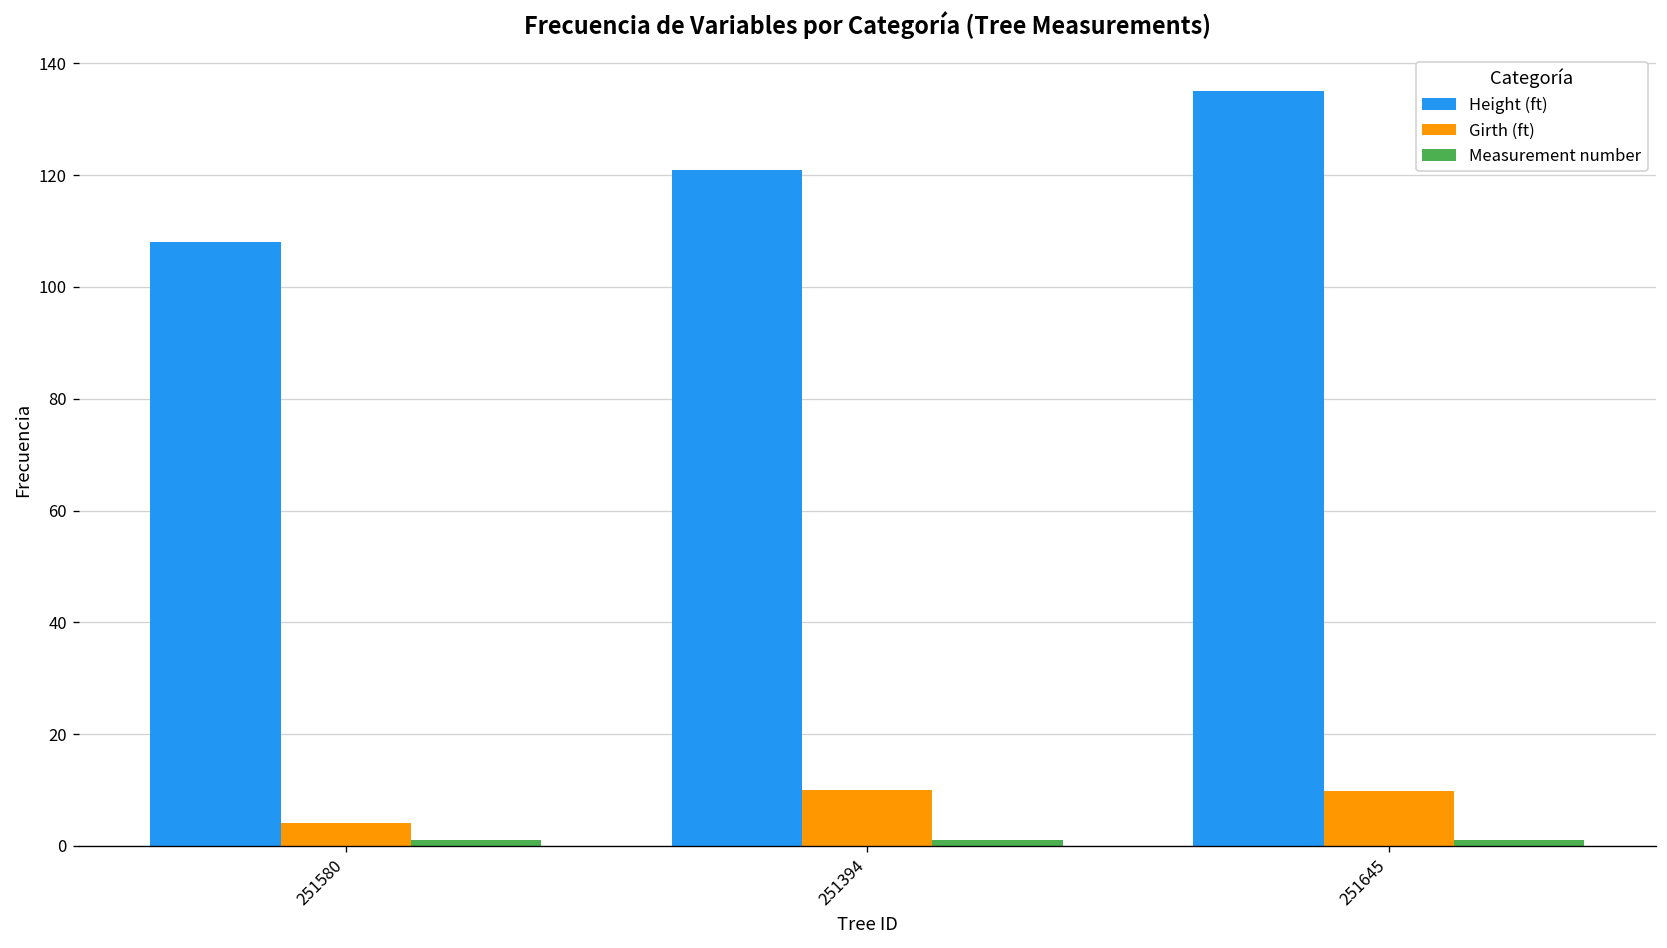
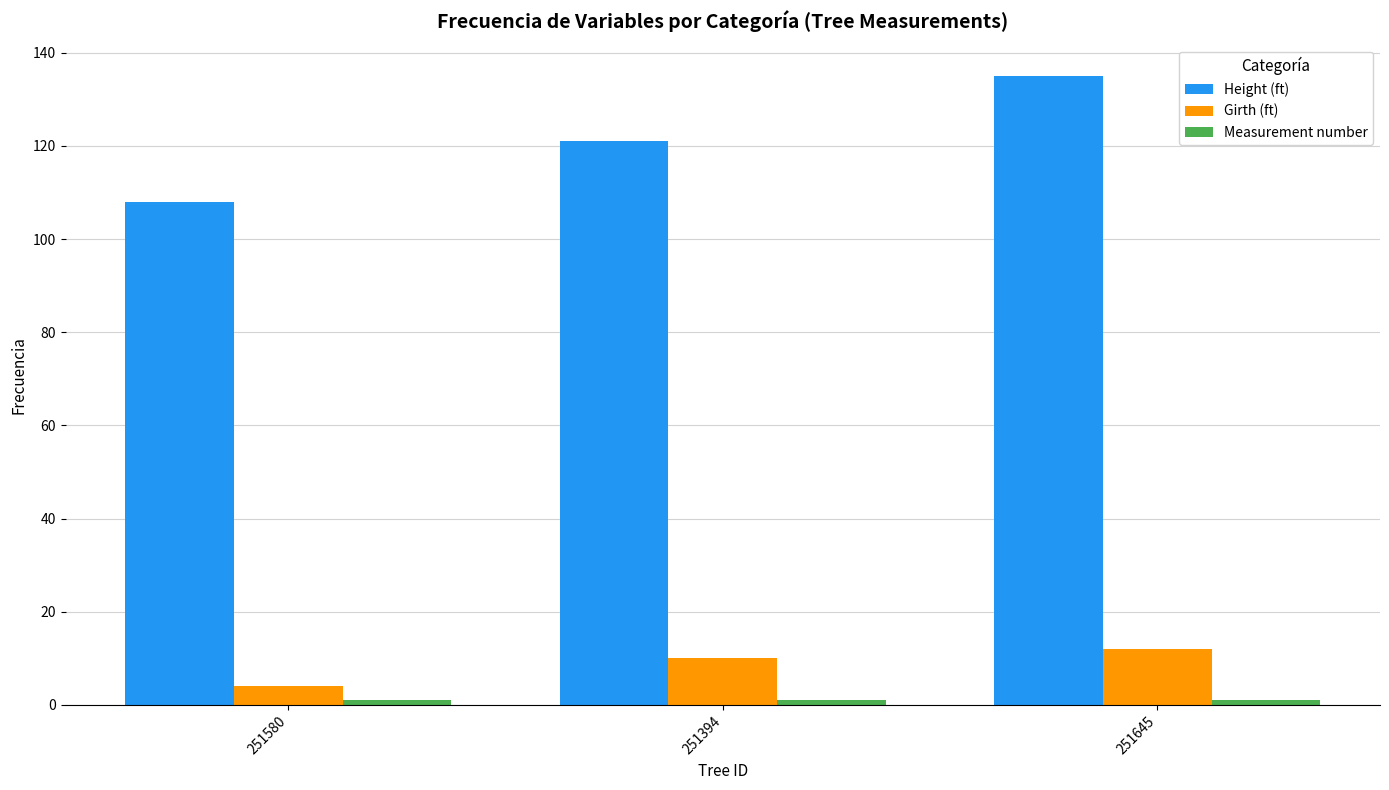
Girth (ft), 251645: 10 -> 12
